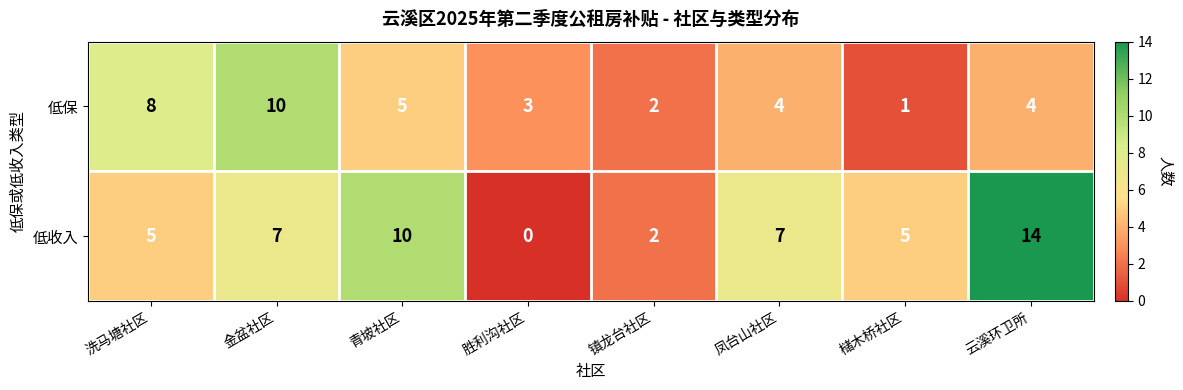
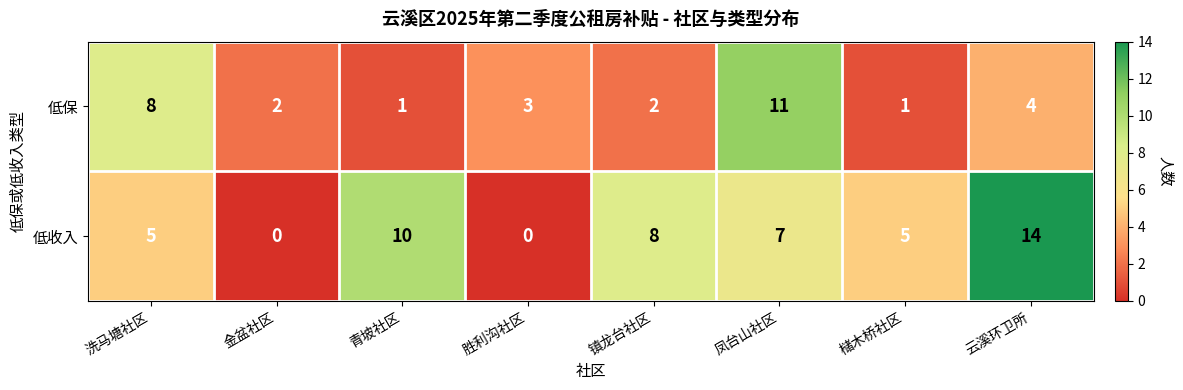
低保, 金盆社区: 10 -> 2
低保, 青坡社区: 5 -> 1
低保, 凤台山社区: 4 -> 11
低收入, 金盆社区: 7 -> 0
低收入, 镇龙台社区: 2 -> 8
